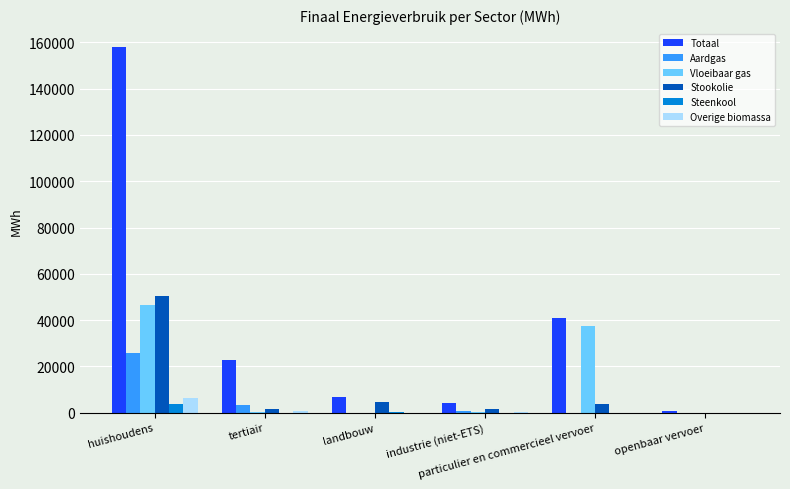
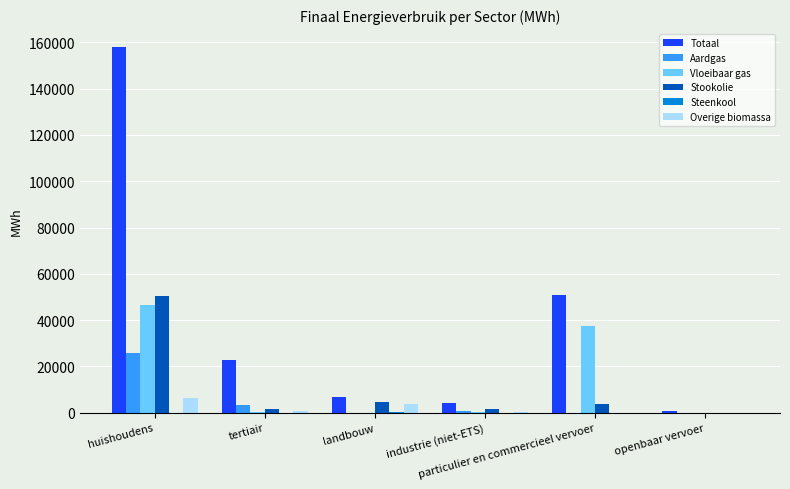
Steenkool, huishoudens: 4000 -> 0
Overige biomassa, landbouw: 0 -> 4000
Totaal, particulier en commercieel vervoer: 41000 -> 51000
